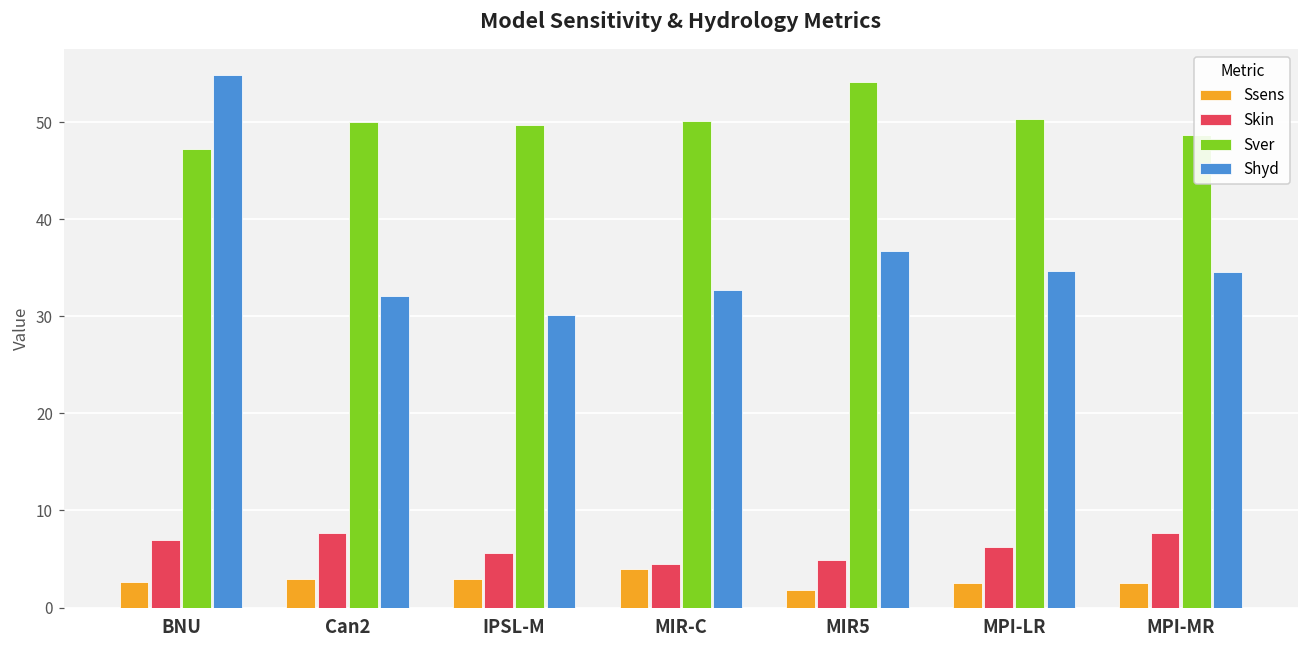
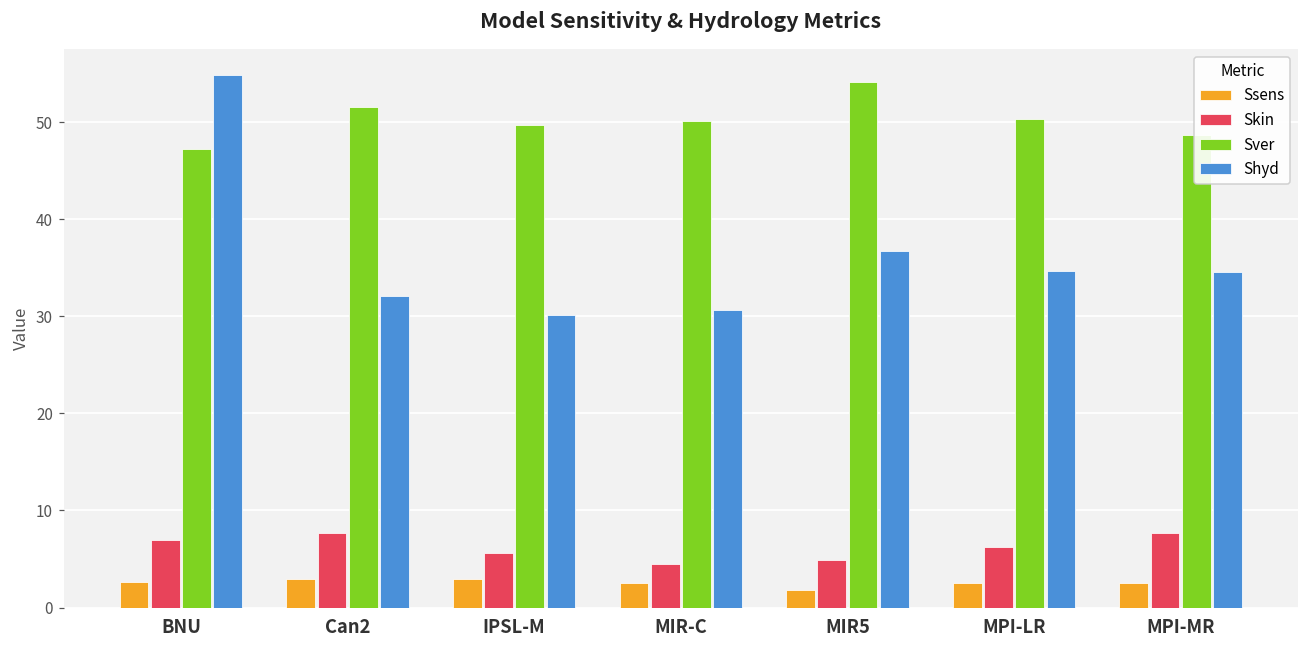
Sver, Can2: 50 -> 52
Ssens, MIR-C: 4 -> 3
Shyd, MIR-C: 33 -> 31
